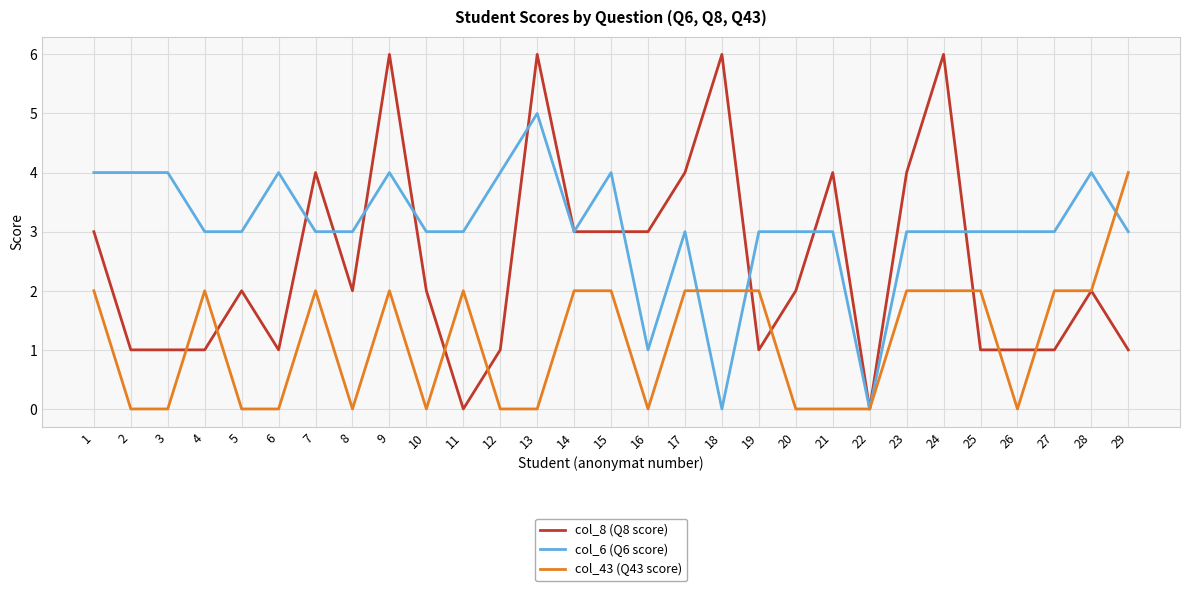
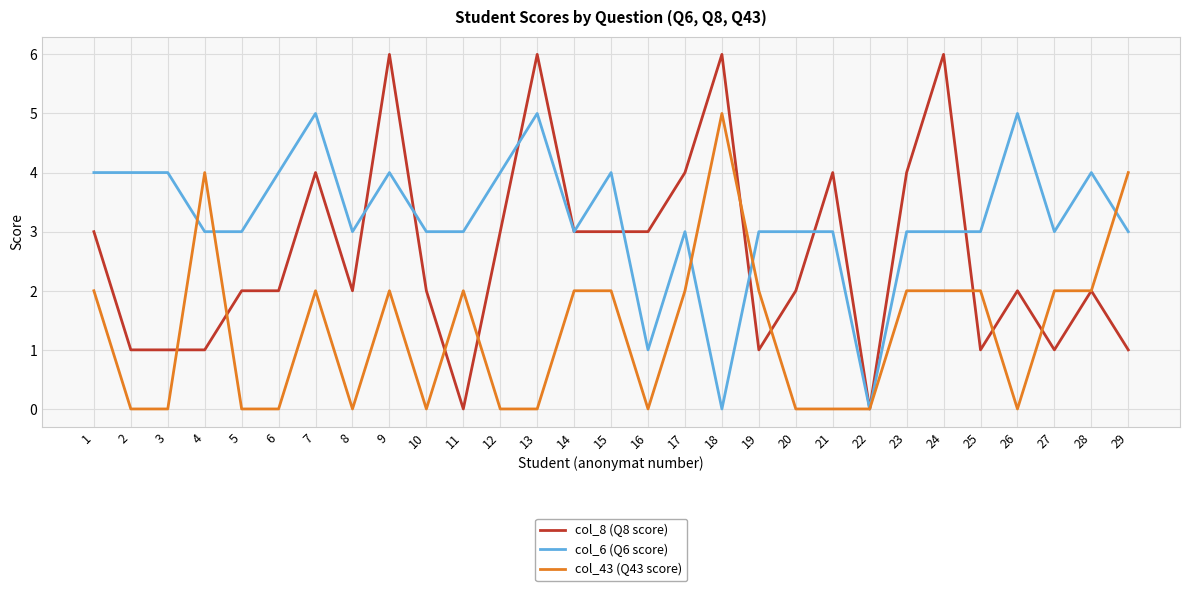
col_43 (Q43 score), 4: 2 -> 4
col_8 (Q8 score), 6: 1 -> 2
col_6 (Q6 score), 7: 3 -> 5
col_8 (Q8 score), 12: 1 -> 3
col_43 (Q43 score), 18: 2 -> 5
col_8 (Q8 score), 26: 1 -> 2
col_6 (Q6 score), 26: 3 -> 5
